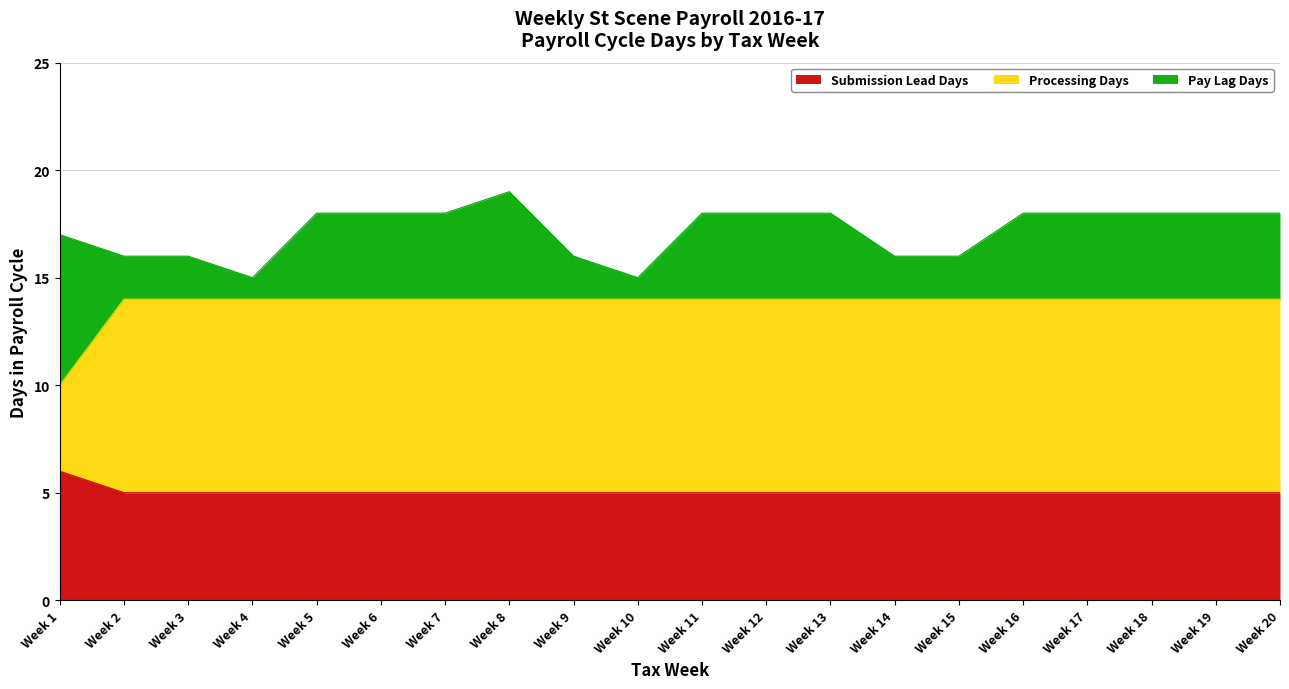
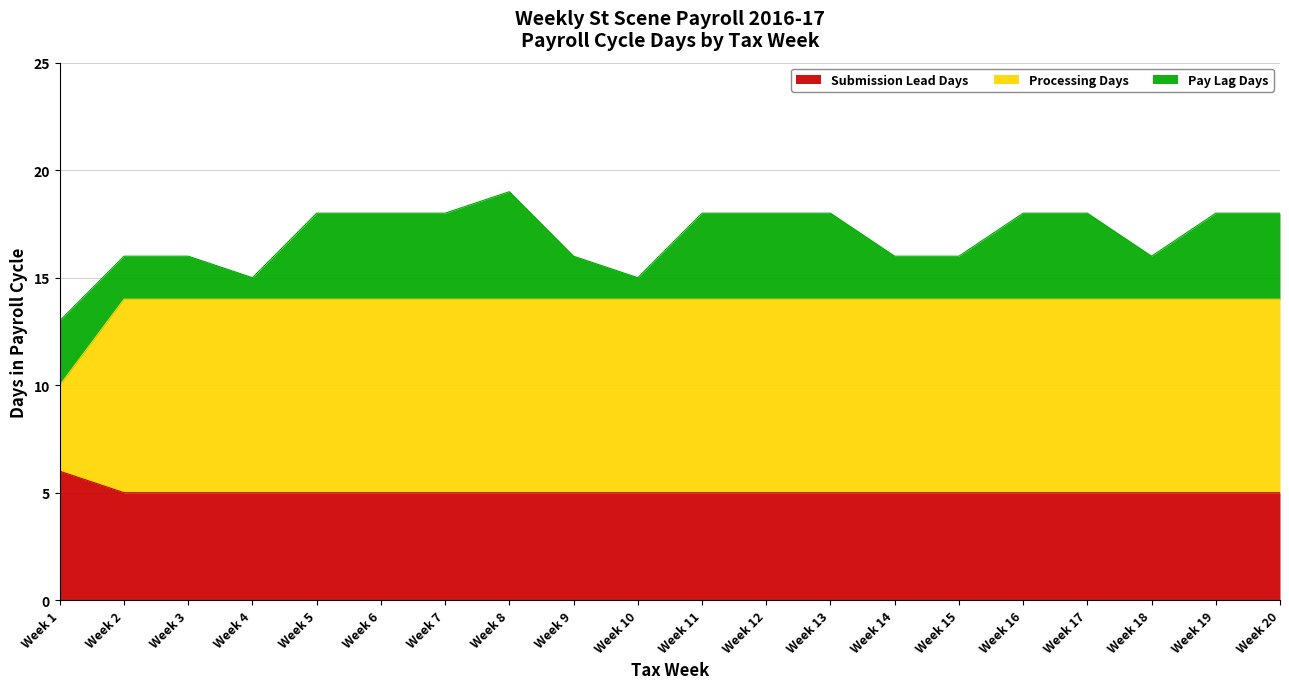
Pay Lag Days, Week 1: 7 -> 3
Pay Lag Days, Week 18: 4 -> 2
